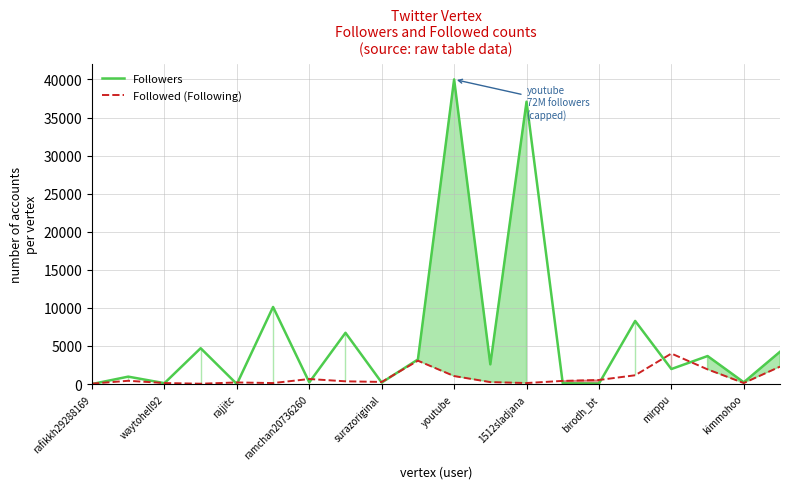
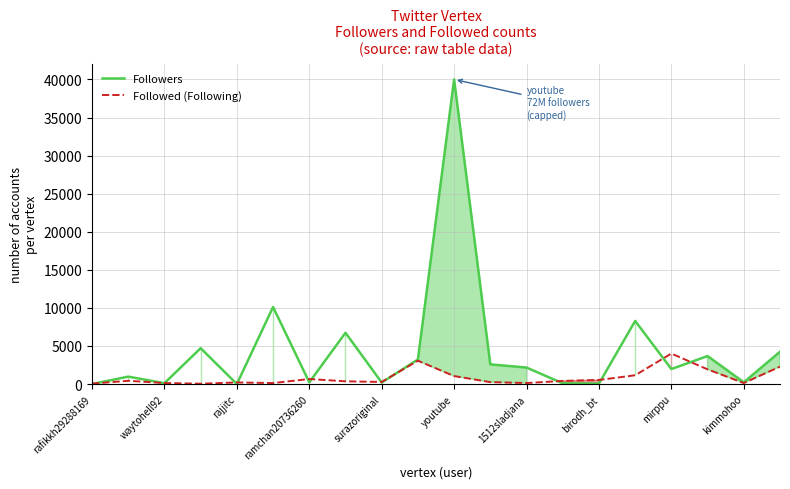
Followers, 1512sladjana: 37000 -> 2000
